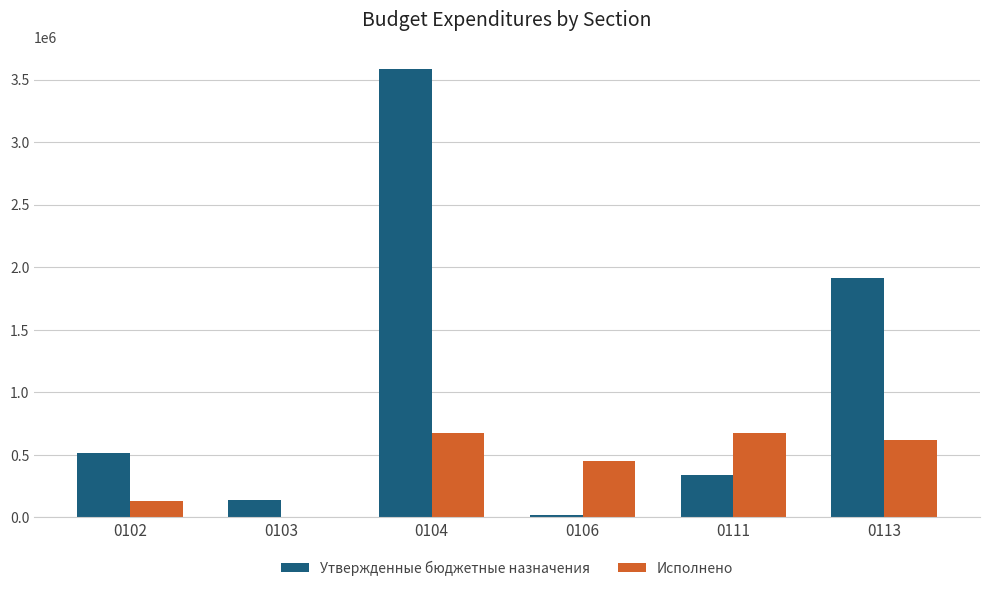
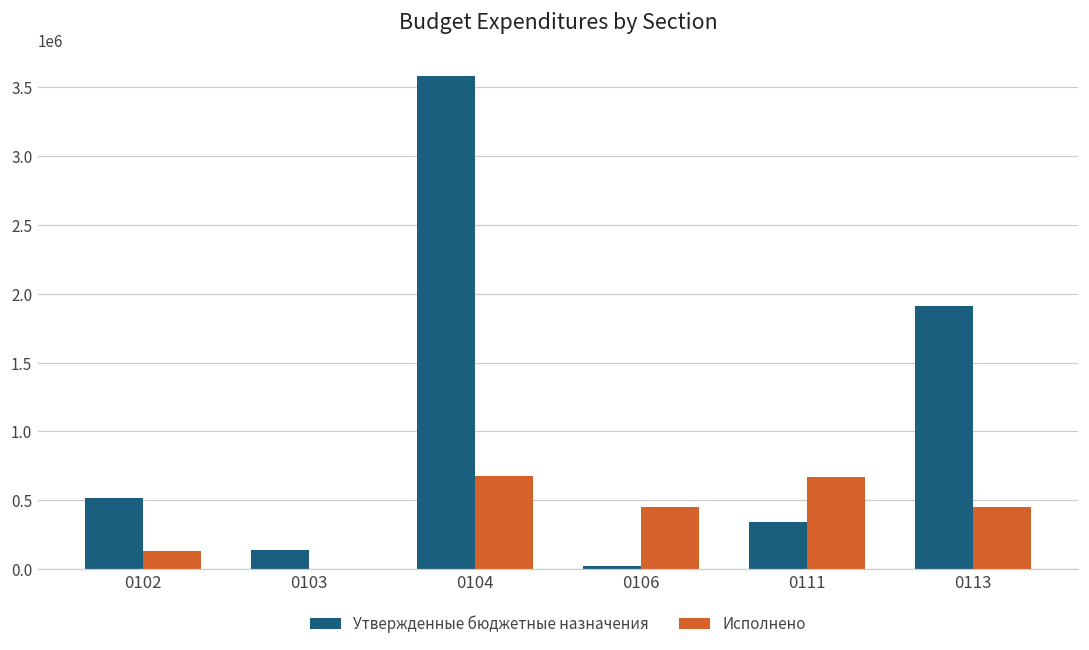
Исполнено, 0113: 620000 -> 450000
